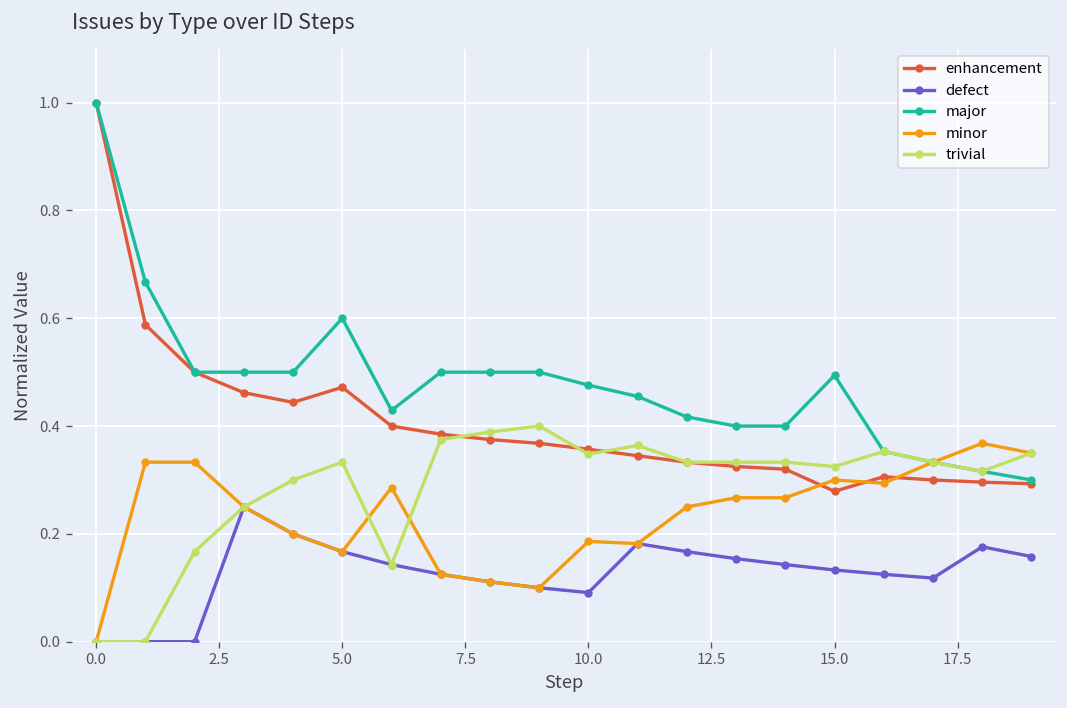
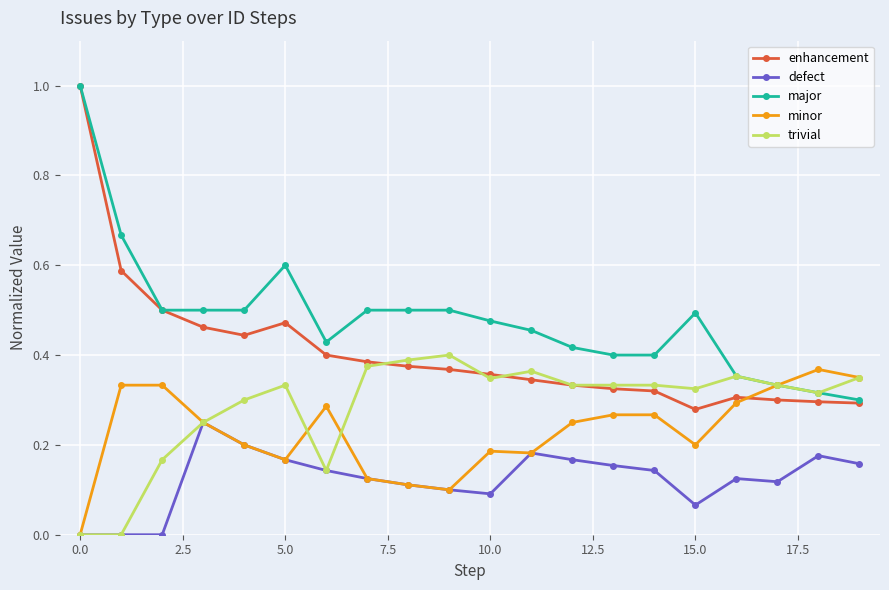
defect, 15.0: 0.13 -> 0.07
minor, 15.0: 0.3 -> 0.2
